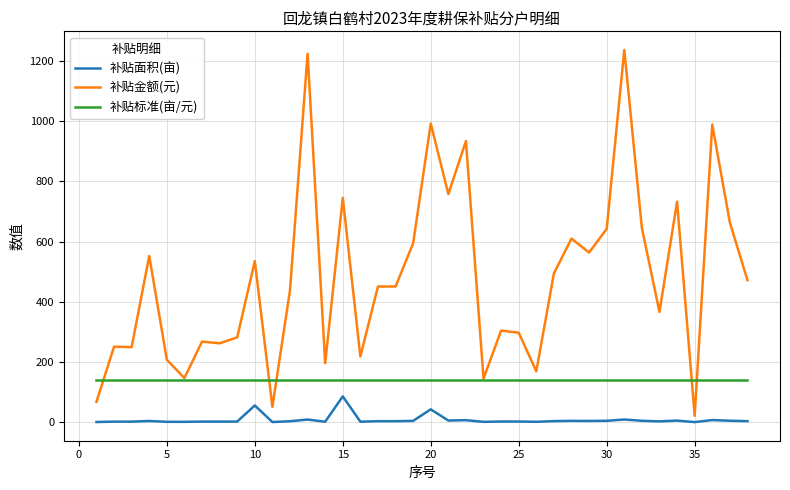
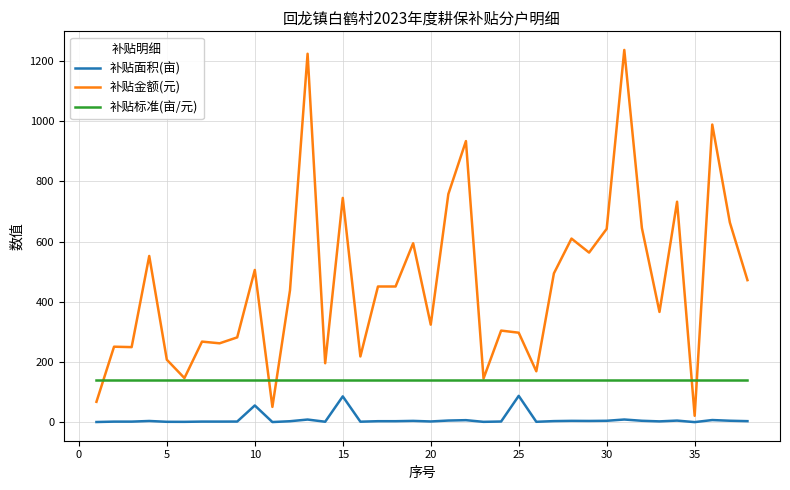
补贴金额(元), 10: 530 -> 510
补贴面积(亩), 20: 40 -> 0
补贴金额(元), 20: 990 -> 320
补贴面积(亩), 25: 0 -> 90
